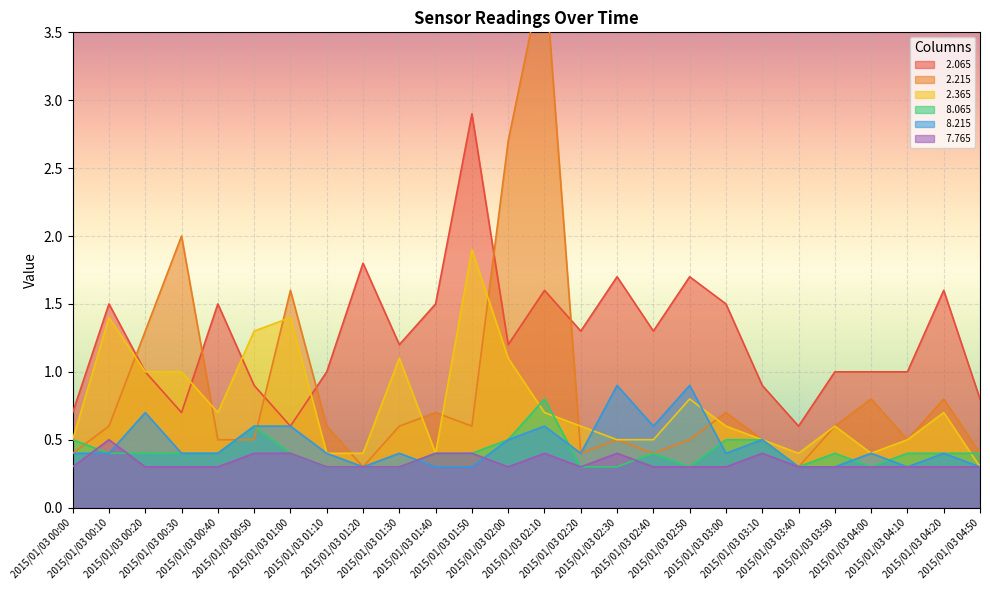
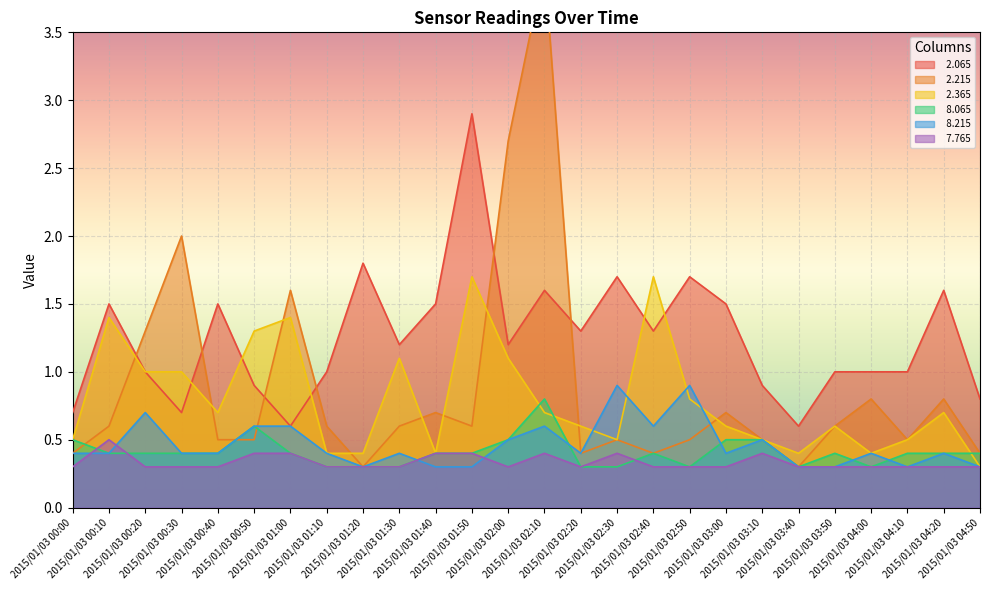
2.365, 2015/01/03 01:50: 1.9 -> 1.7
2.365, 2015/01/03 02:40: 0.5 -> 1.7
